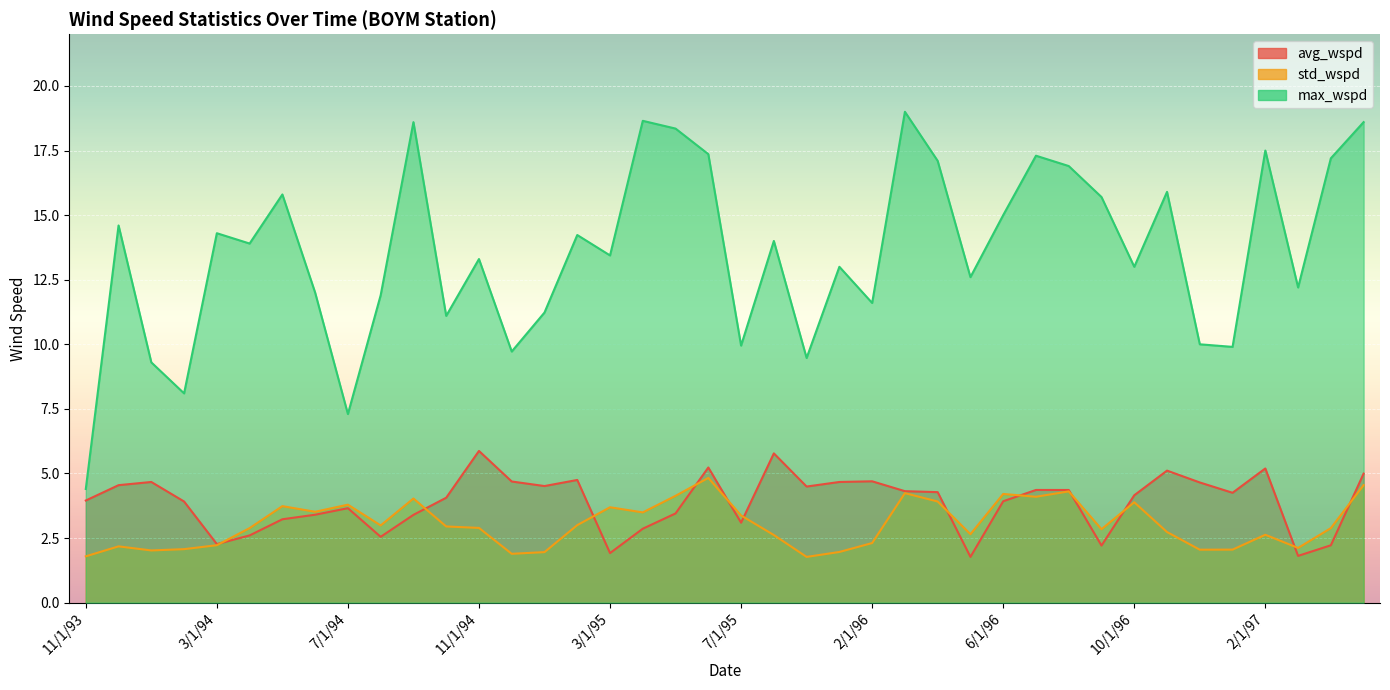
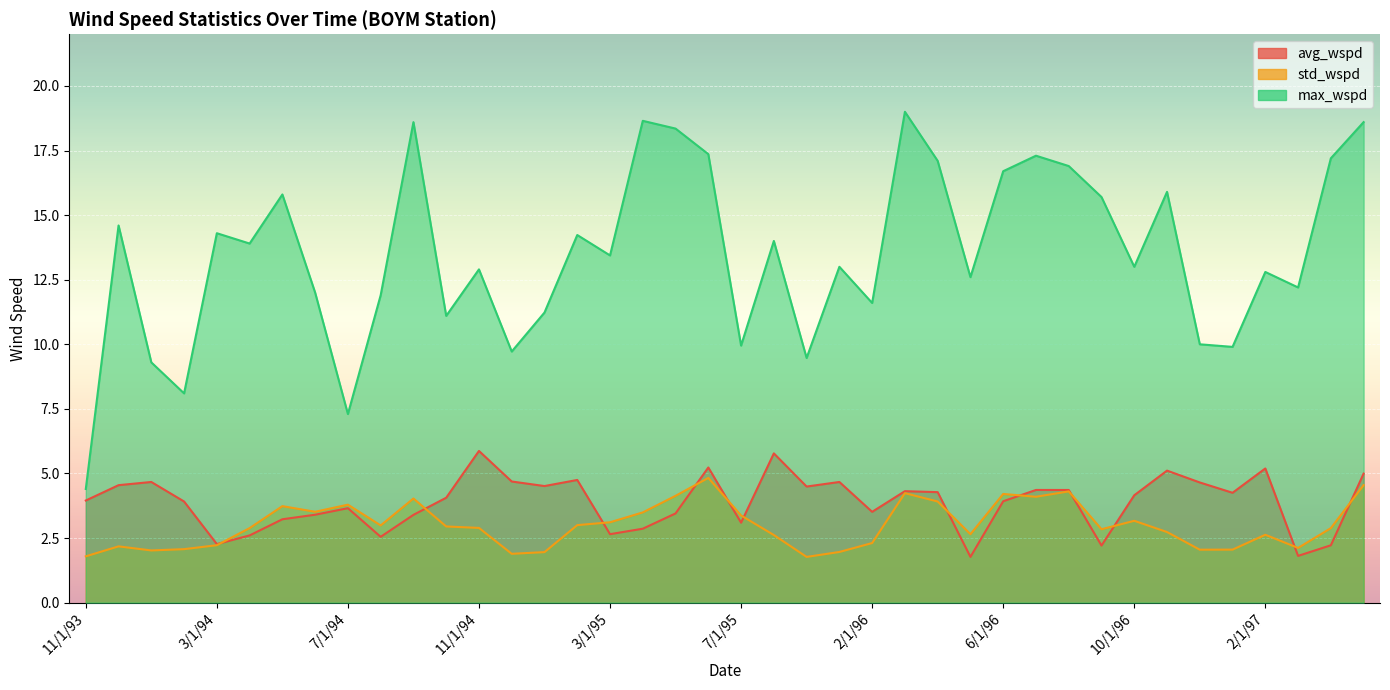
max_wspd, 11/1/94: 13.3 -> 12.9
avg_wspd, 3/1/95: 1.9 -> 2.7
std_wspd, 3/1/95: 3.7 -> 3.1
avg_wspd, 2/1/96: 4.7 -> 3.5
max_wspd, 6/1/96: 15.0 -> 16.7
std_wspd, 10/1/96: 3.9 -> 3.2
max_wspd, 2/1/97: 17.5 -> 12.8
